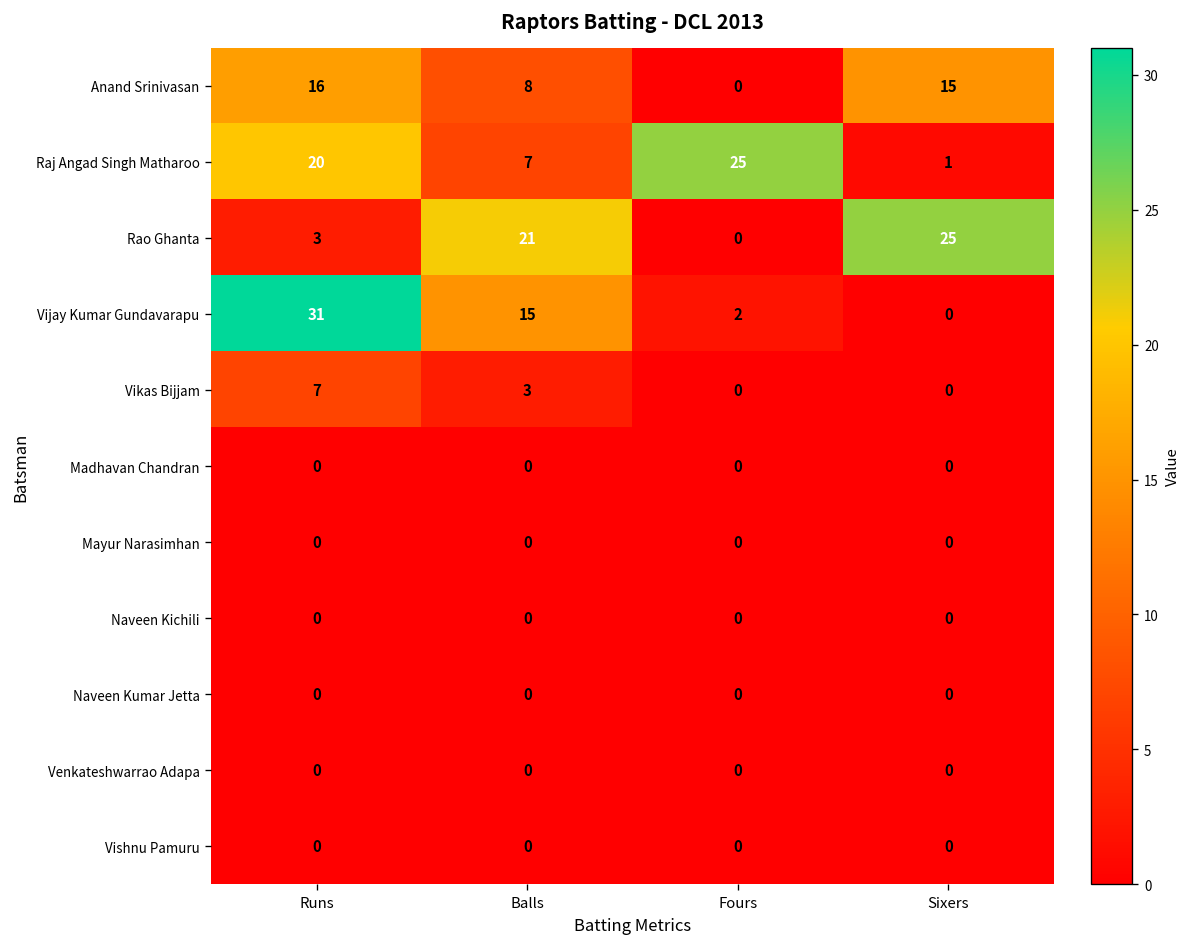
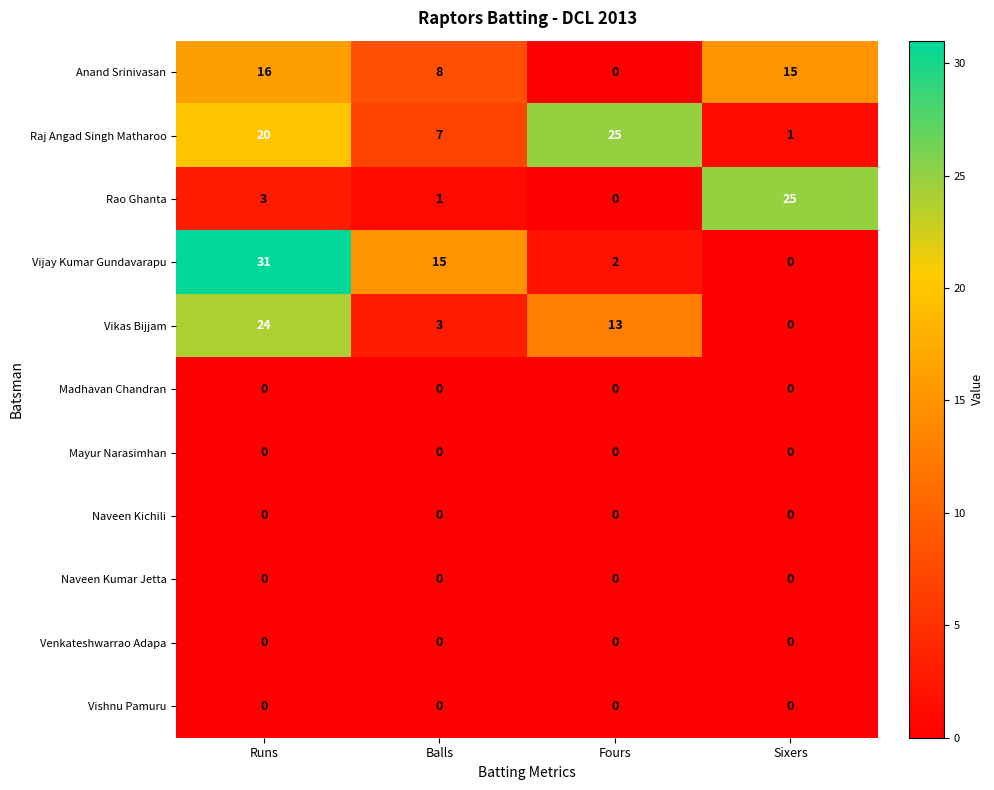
Rao Ghanta, Balls: 21 -> 1
Vikas Bijjam, Runs: 7 -> 24
Vikas Bijjam, Fours: 0 -> 13
